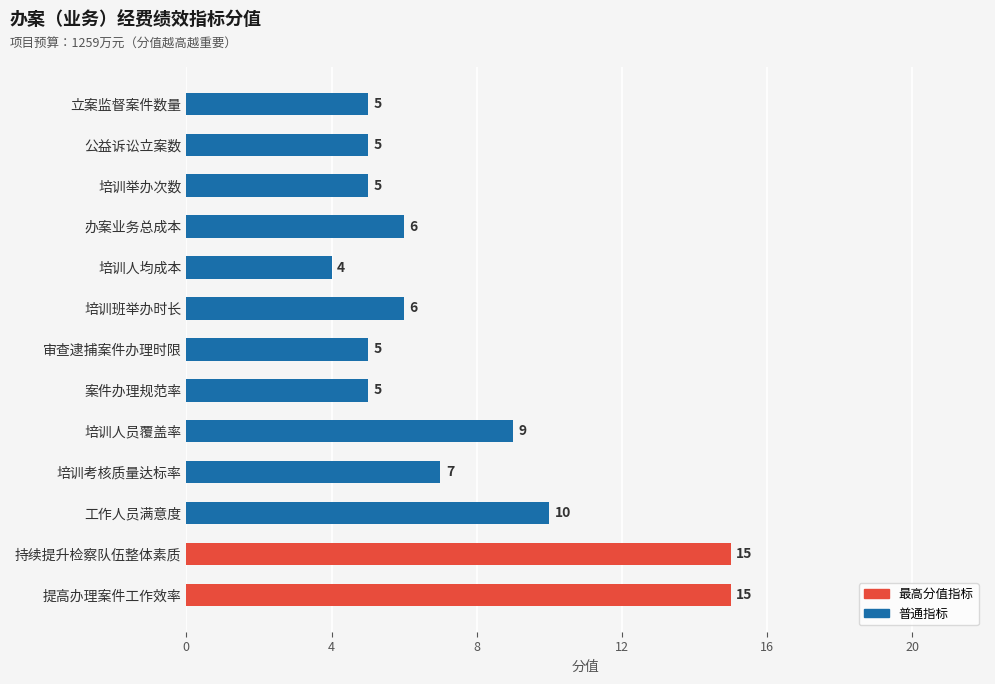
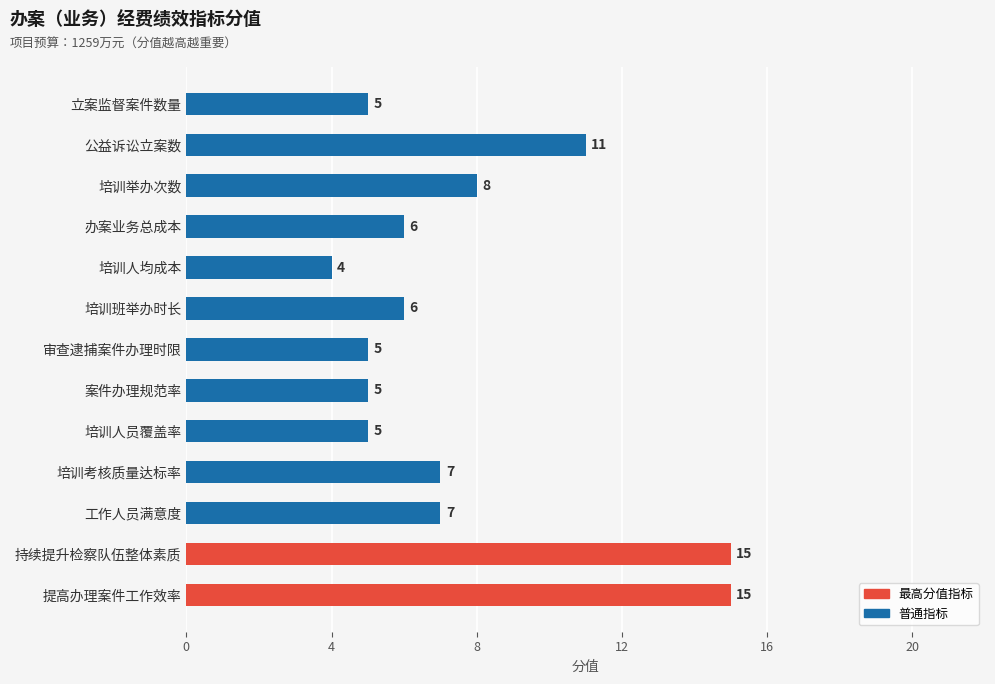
公益诉讼立案数: 5 -> 11
培训举办次数: 5 -> 8
培训人员覆盖率: 9 -> 5
工作人员满意度: 10 -> 7
